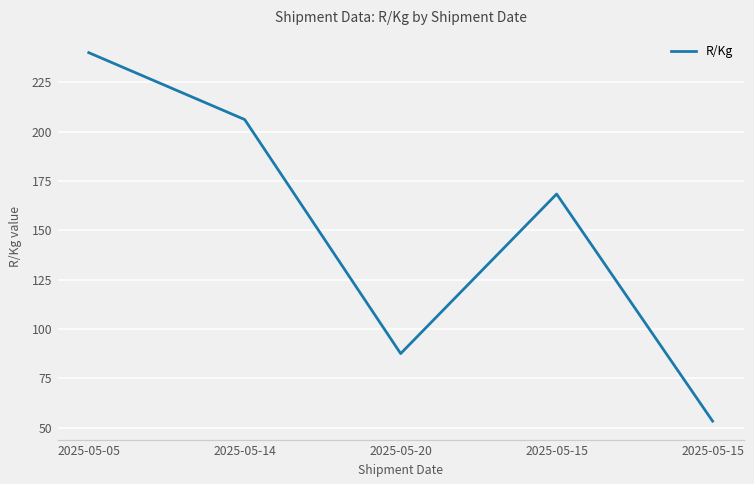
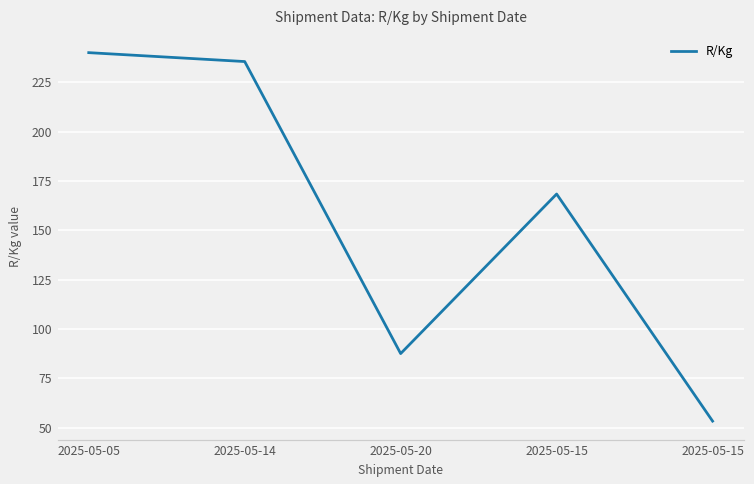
2025-05-14: 206 -> 236
